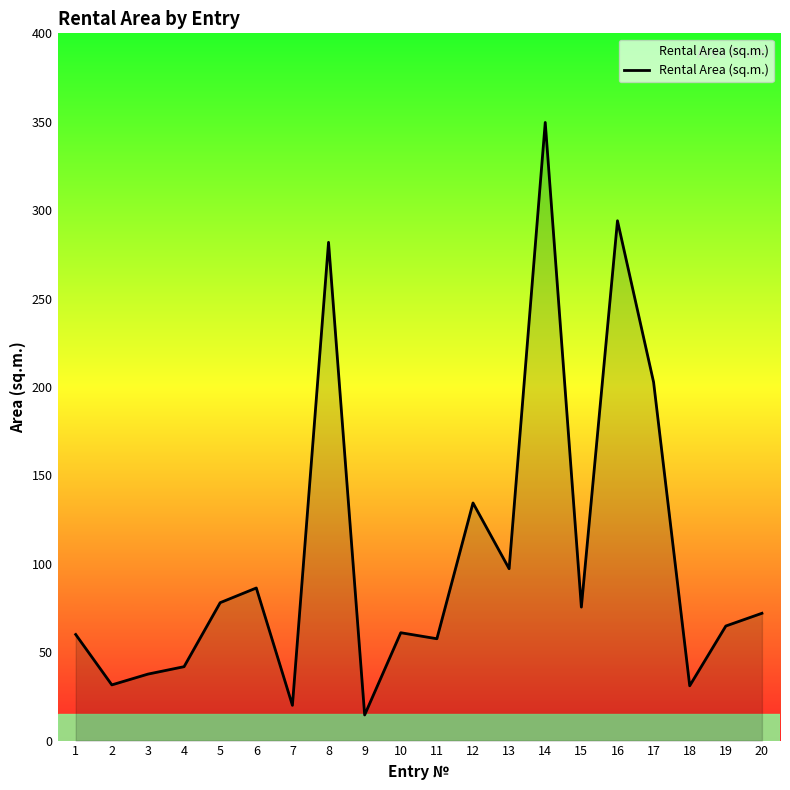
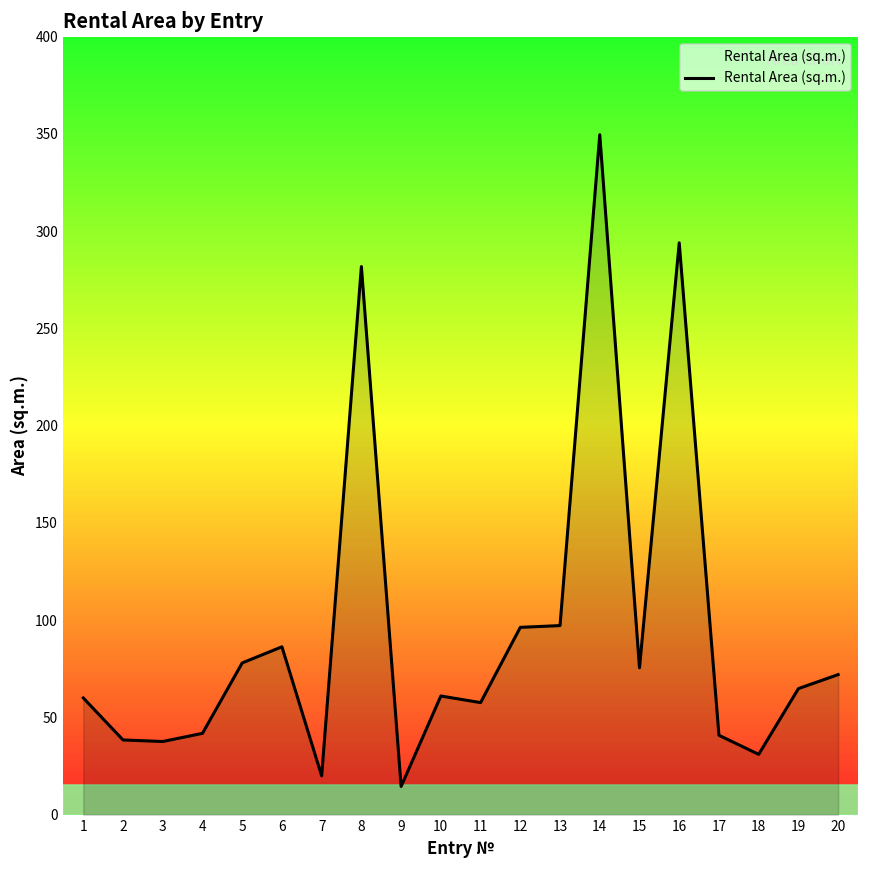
2: 32 -> 38
12: 134 -> 96
17: 203 -> 41
